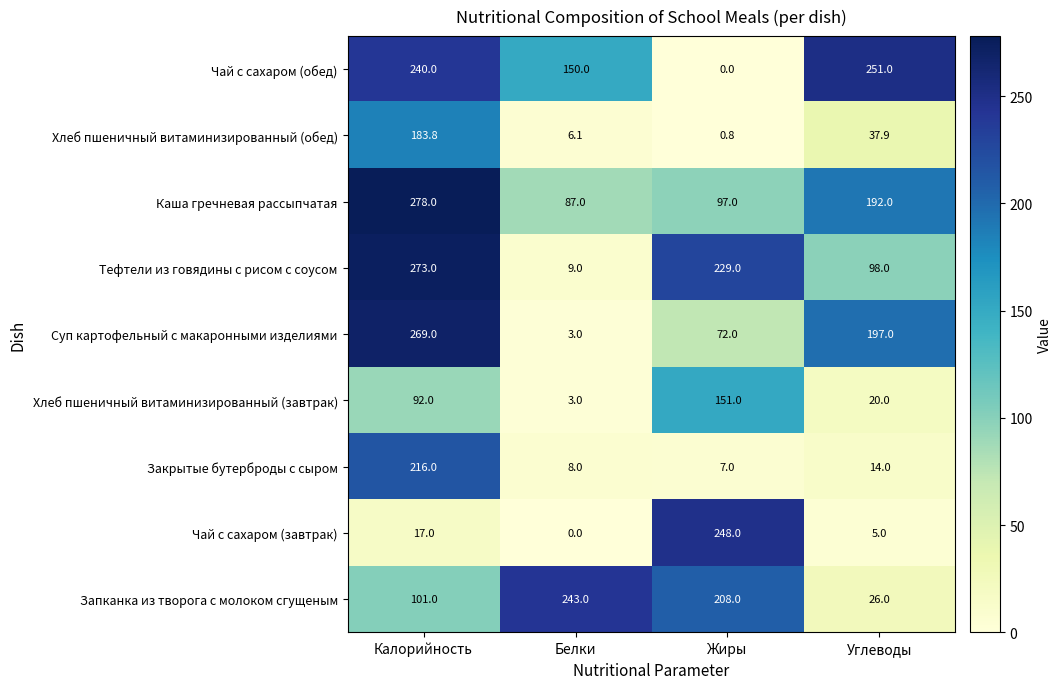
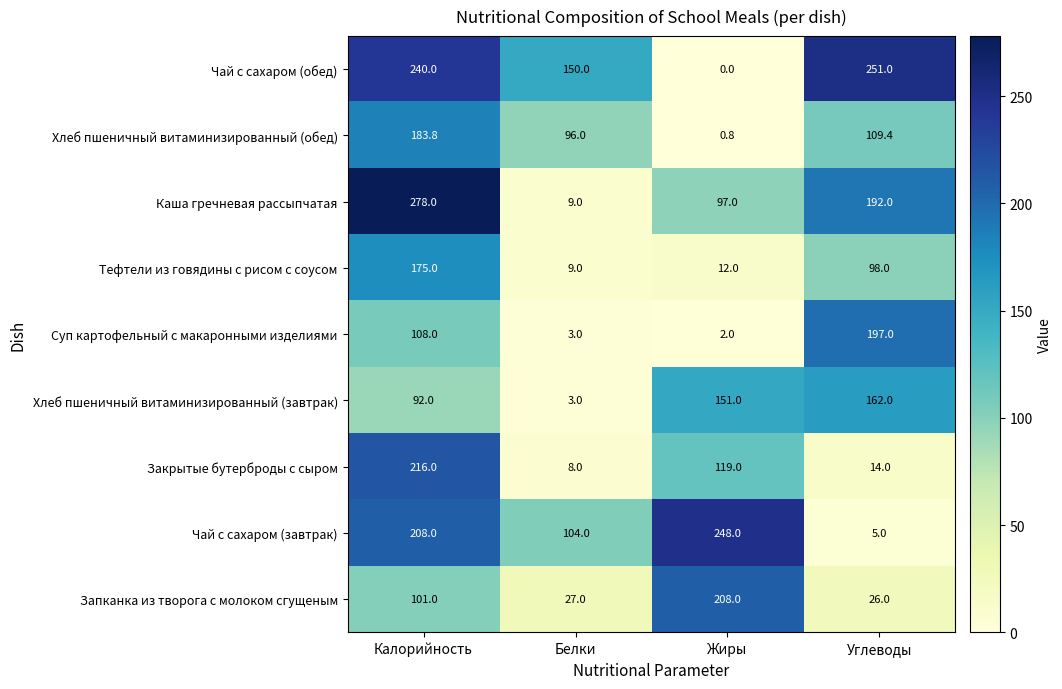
Хлеб пшеничный витаминизированный (обед), Белки: 6.1 -> 96.0
Хлеб пшеничный витаминизированный (обед), Углеводы: 37.9 -> 109.4
Каша гречневая рассыпчатая, Белки: 87.0 -> 9.0
Тефтели из говядины с рисом с соусом, Калорийность: 273.0 -> 175.0
Тефтели из говядины с рисом с соусом, Жиры: 229.0 -> 12.0
Суп картофельный с макаронными изделиями, Калорийность: 269.0 -> 108.0
Суп картофельный с макаронными изделиями, Жиры: 72.0 -> 2.0
Хлеб пшеничный витаминизированный (завтрак), Углеводы: 20.0 -> 162.0
Закрытые бутерброды с сыром, Жиры: 7.0 -> 119.0
Чай с сахаром (завтрак), Калорийность: 17.0 -> 208.0
Чай с сахаром (завтрак), Белки: 0.0 -> 104.0
Запканка из творога с молоком сгущеным, Белки: 243.0 -> 27.0
